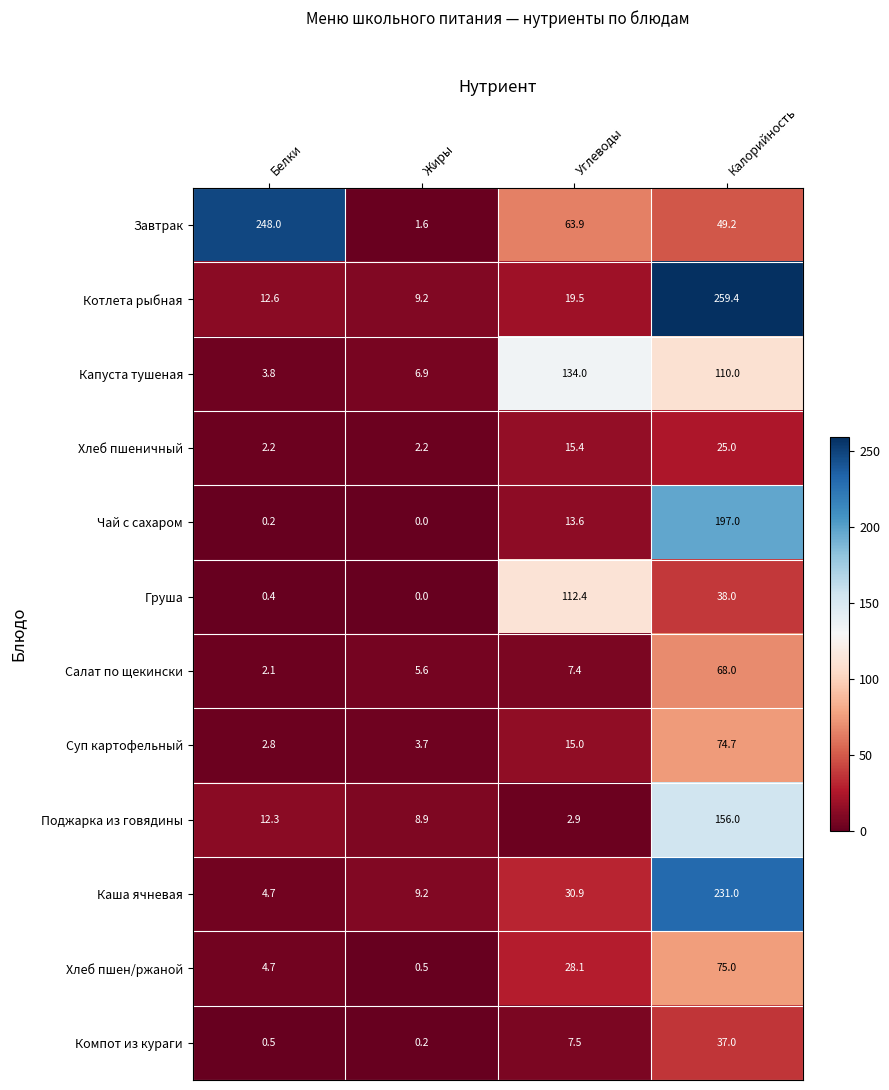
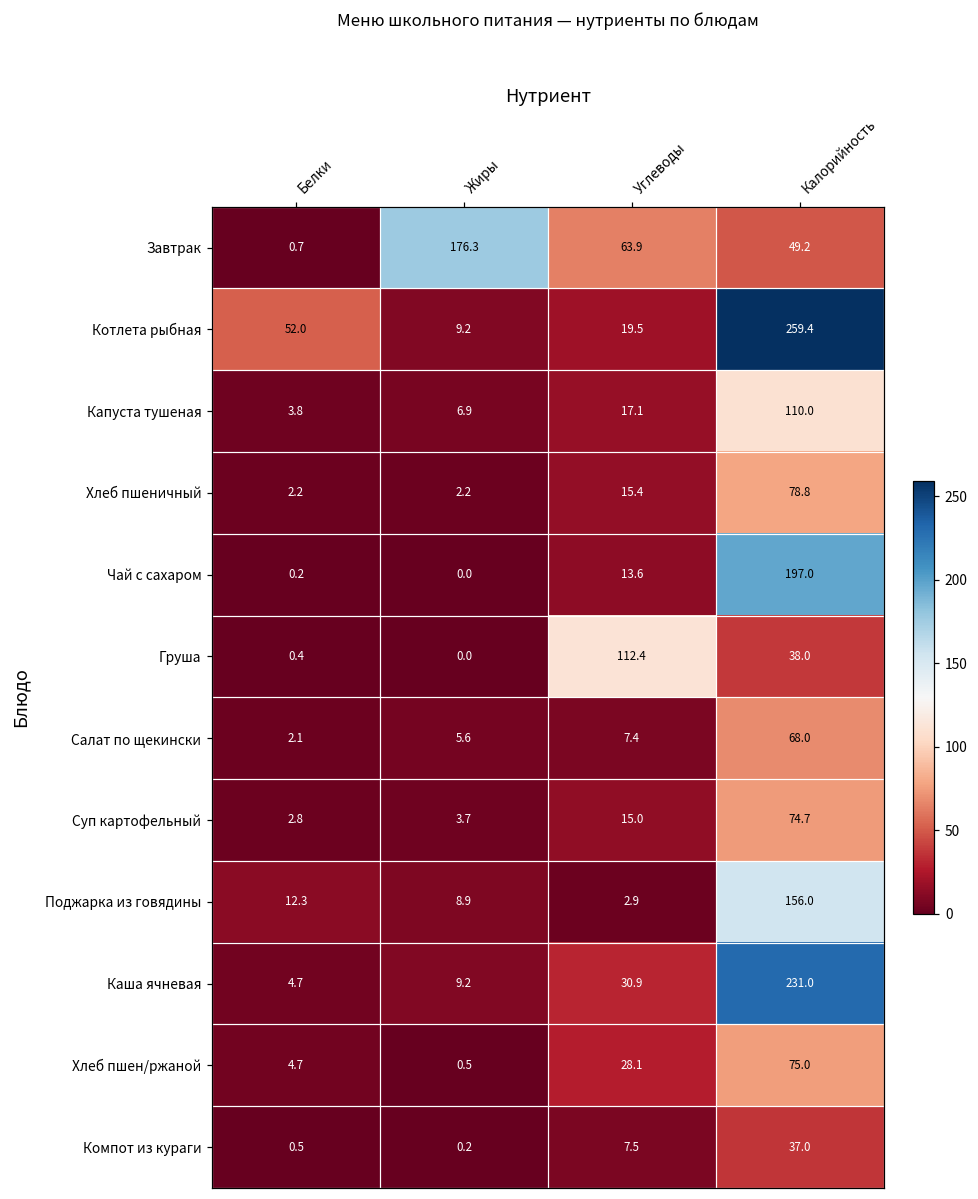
Завтрак, Белки: 248.0 -> 0.7
Завтрак, Жиры: 1.6 -> 176.3
Котлета рыбная, Белки: 12.6 -> 52.0
Капуста тушеная, Углеводы: 134.0 -> 17.1
Хлеб пшеничный, Калорийность: 25.0 -> 78.8
